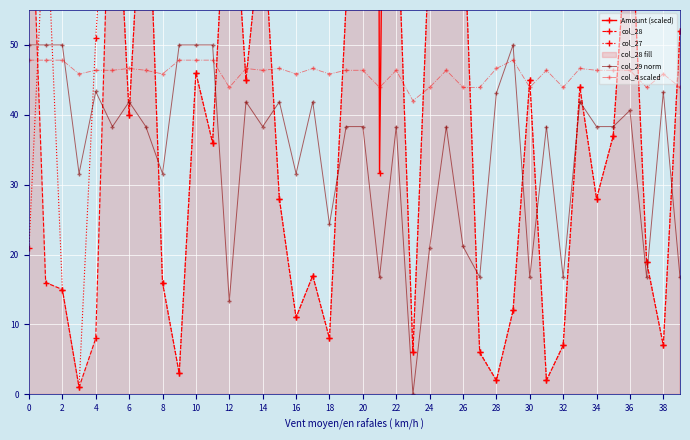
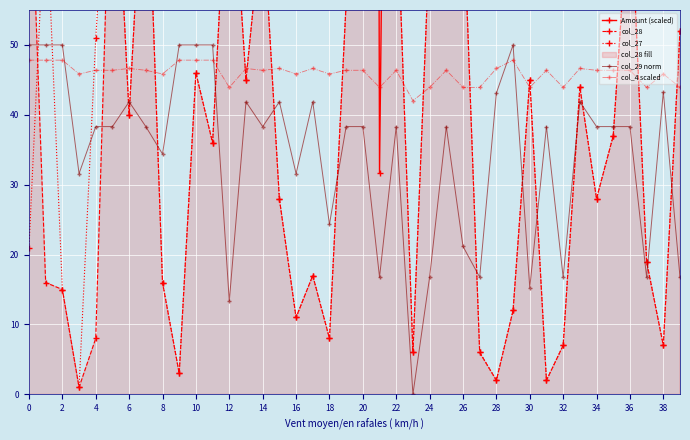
col_29 norm, 4: 43 -> 38
col_29 norm, 8: 32 -> 34
col_29 norm, 24: 21 -> 17
col_29 norm, 30: 17 -> 15
col_29 norm, 36: 41 -> 38
